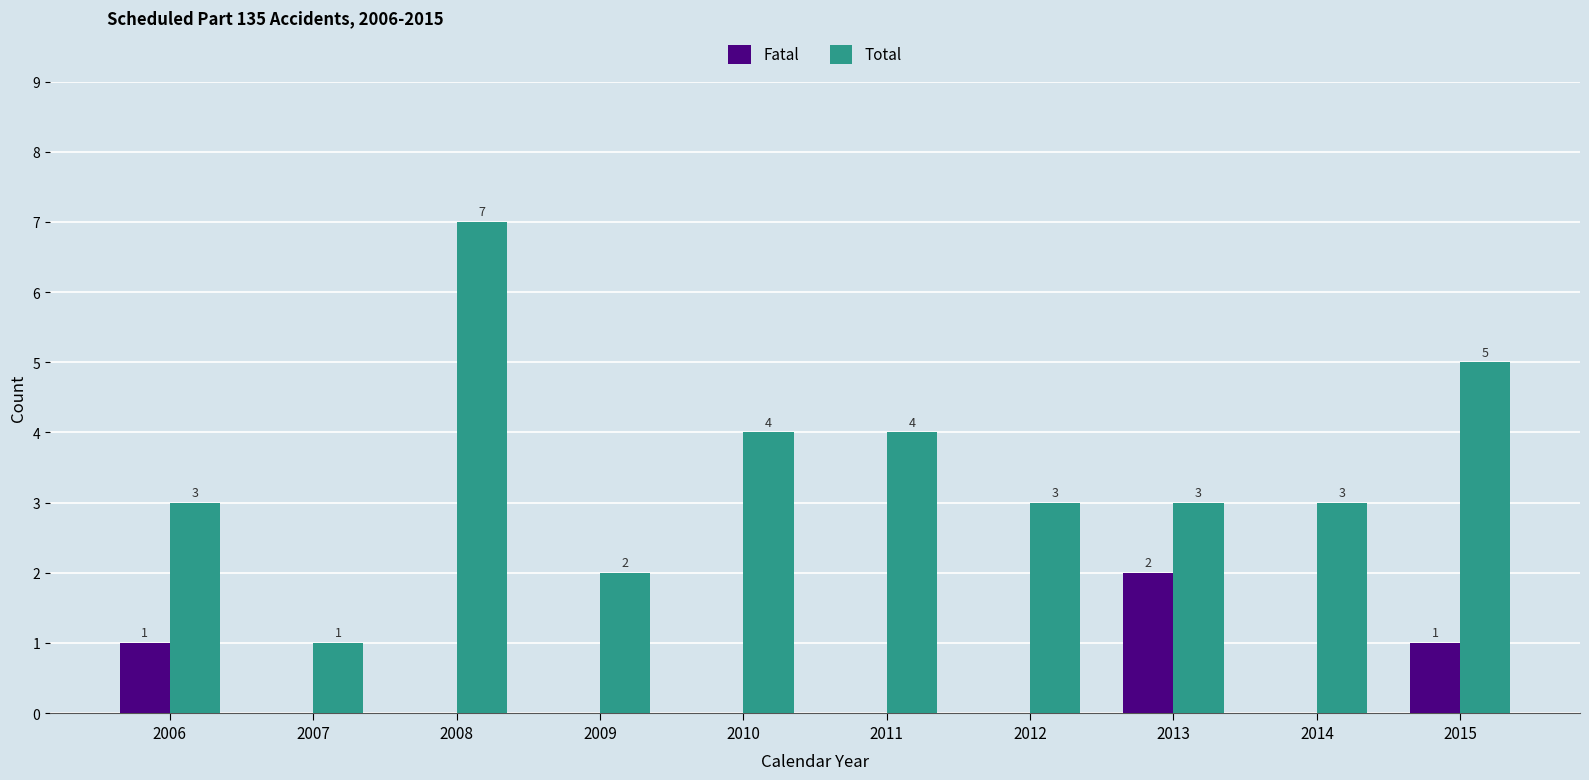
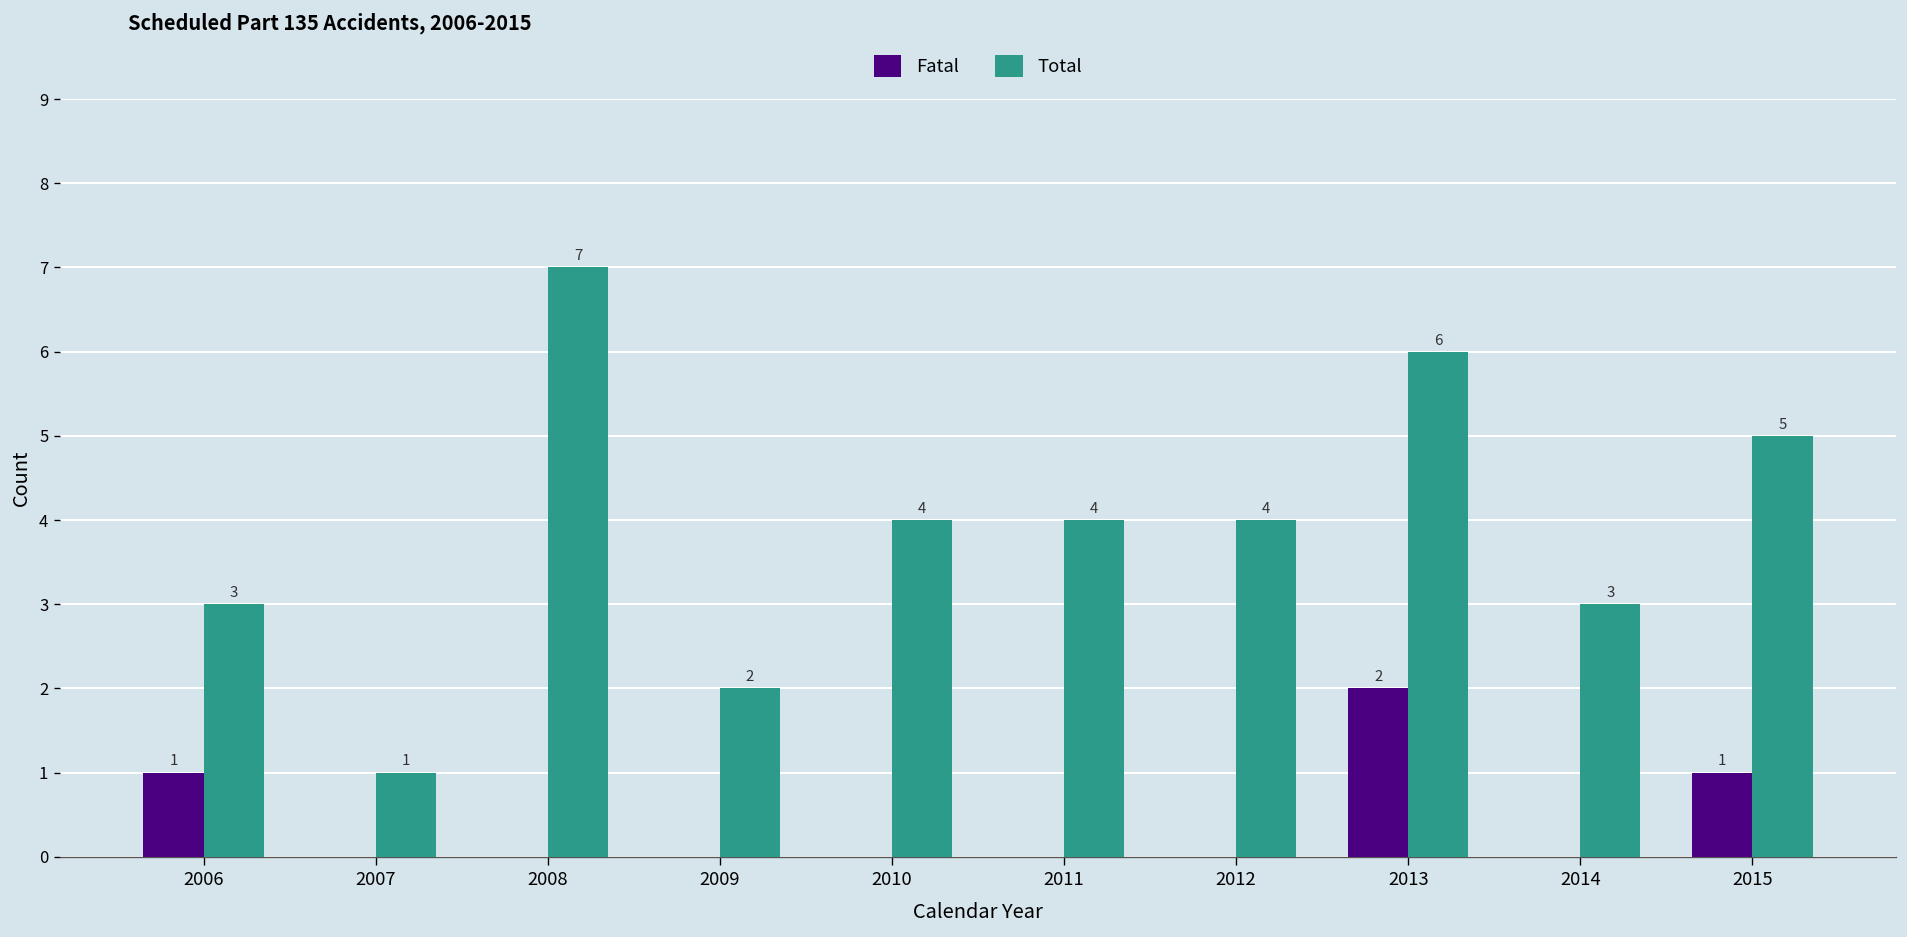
Total, 2012: 3 -> 4
Total, 2013: 3 -> 6
